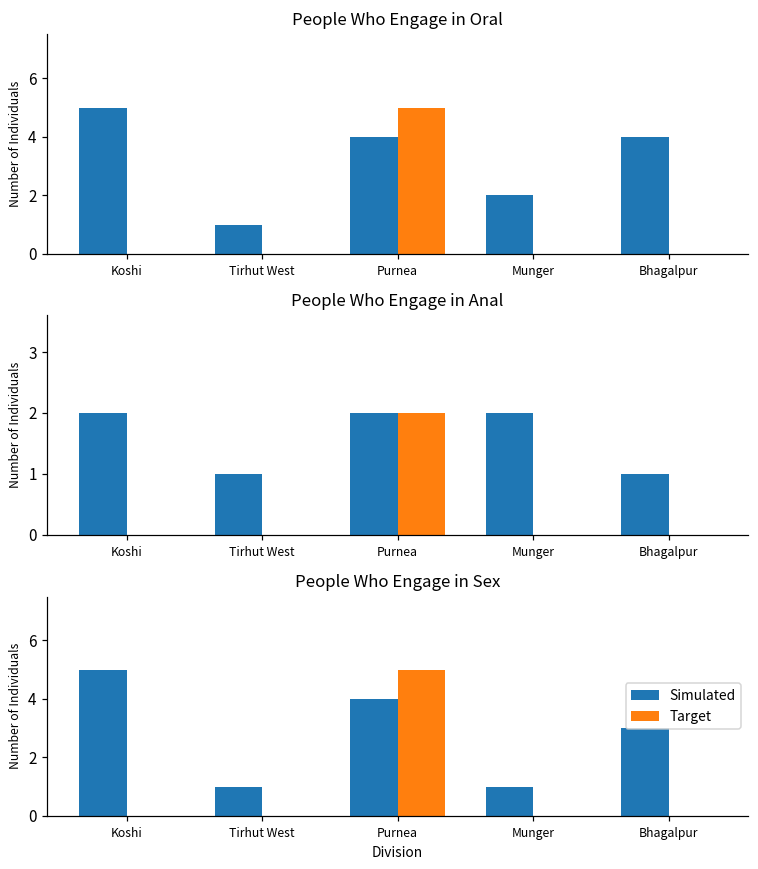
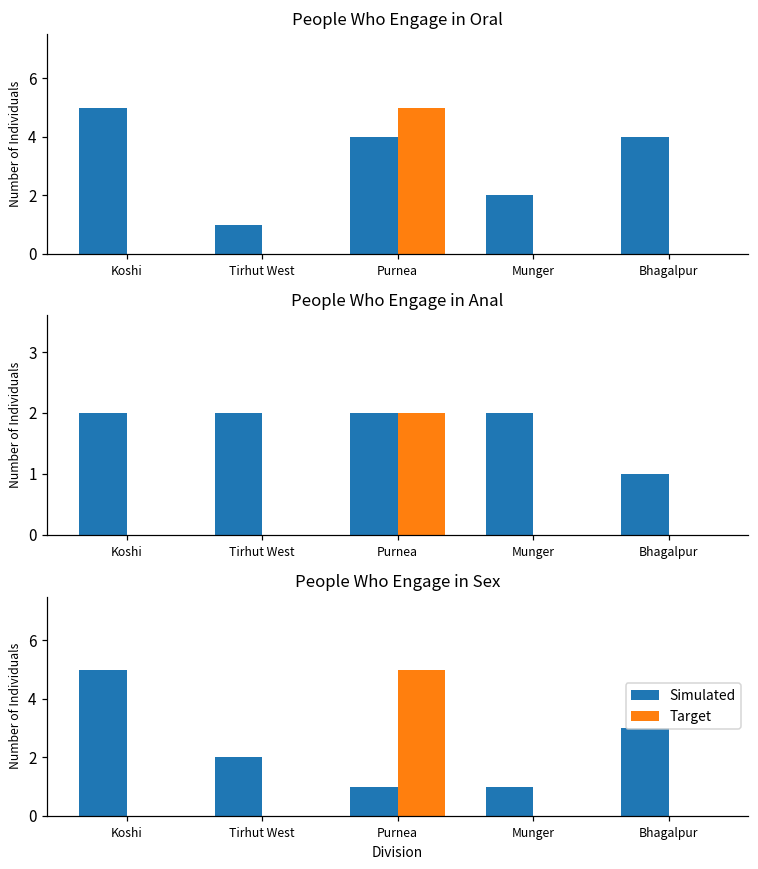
People Who Engage in Anal, Simulated, Tirhut West: 1 -> 2
People Who Engage in Sex, Simulated, Tirhut West: 1 -> 2
People Who Engage in Sex, Simulated, Purnea: 4 -> 1
